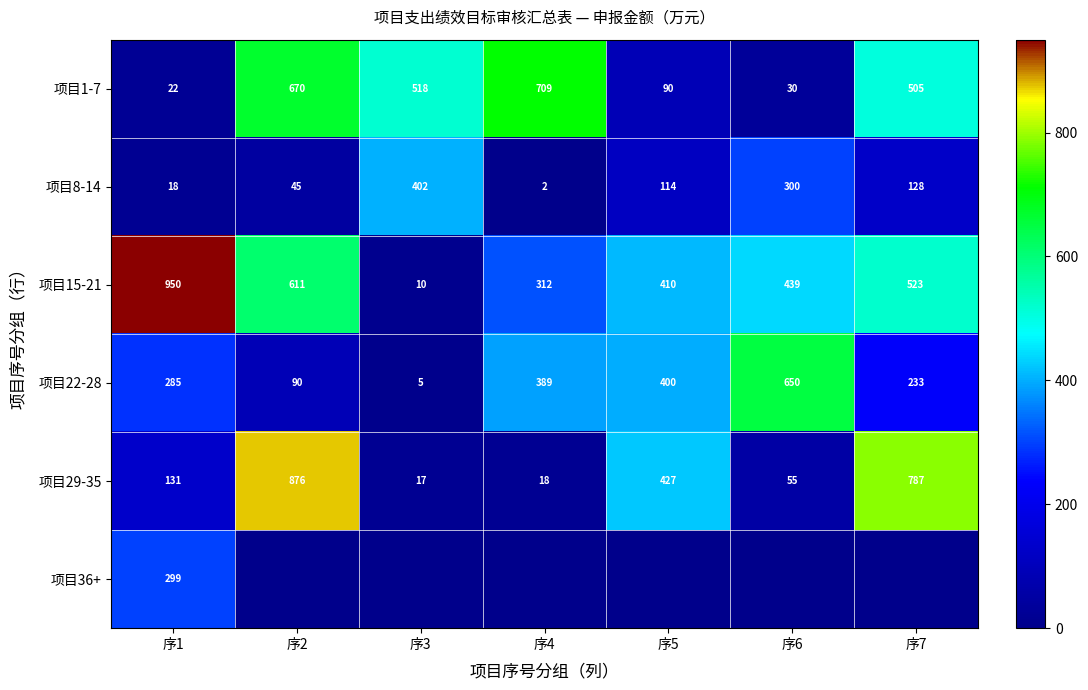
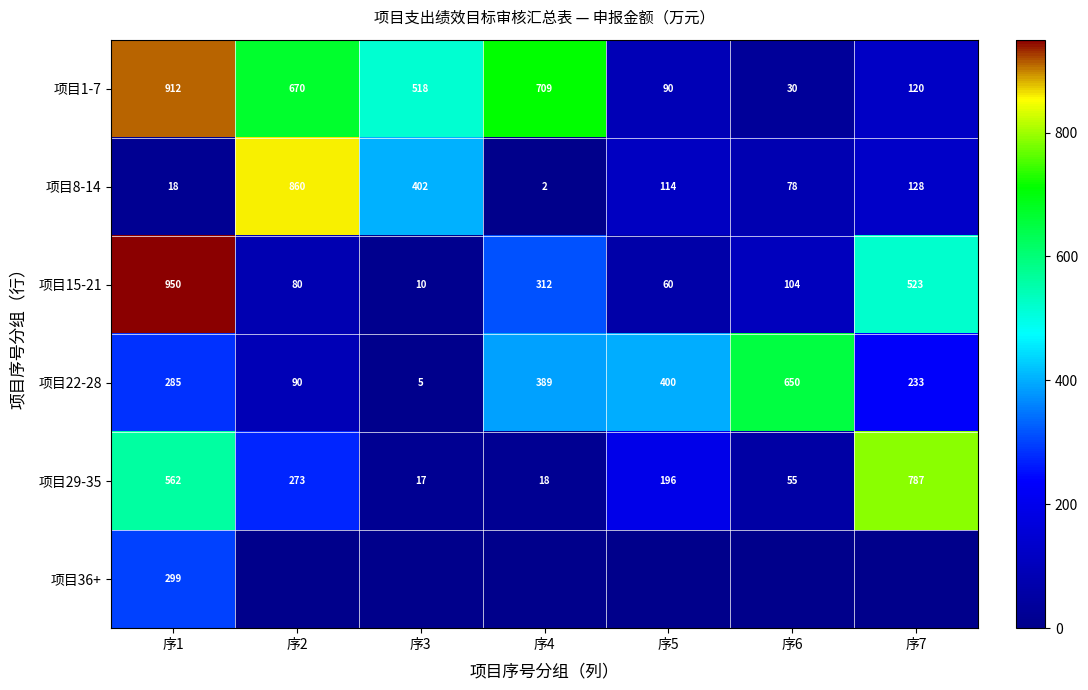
项目1-7, 序1: 22 -> 912
项目1-7, 序7: 505 -> 120
项目8-14, 序2: 45 -> 860
项目8-14, 序6: 300 -> 78
项目15-21, 序2: 611 -> 80
项目15-21, 序5: 410 -> 60
项目15-21, 序6: 439 -> 104
项目29-35, 序1: 131 -> 562
项目29-35, 序2: 876 -> 273
项目29-35, 序5: 427 -> 196
